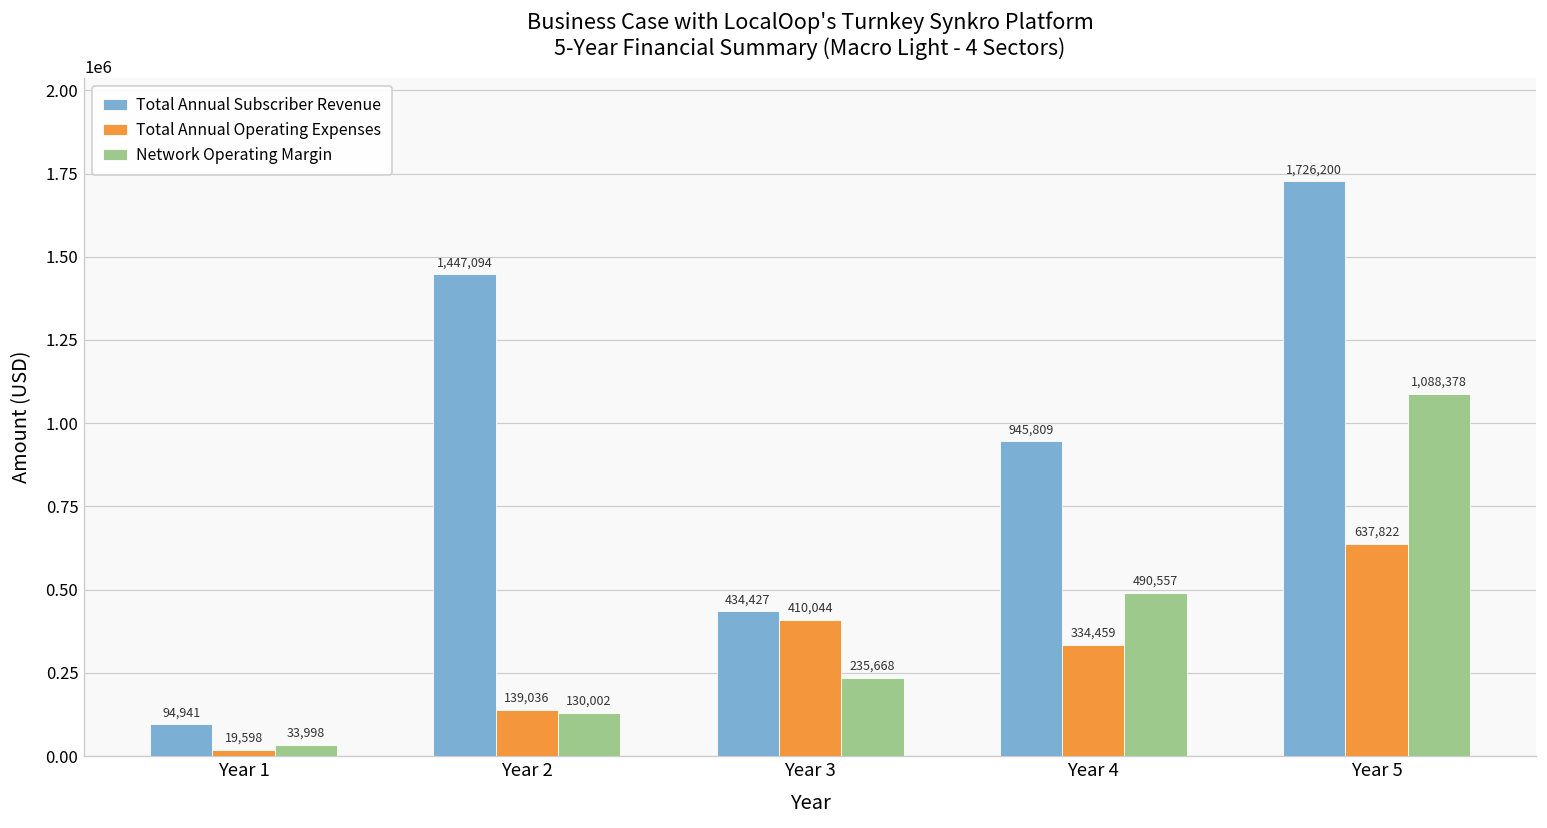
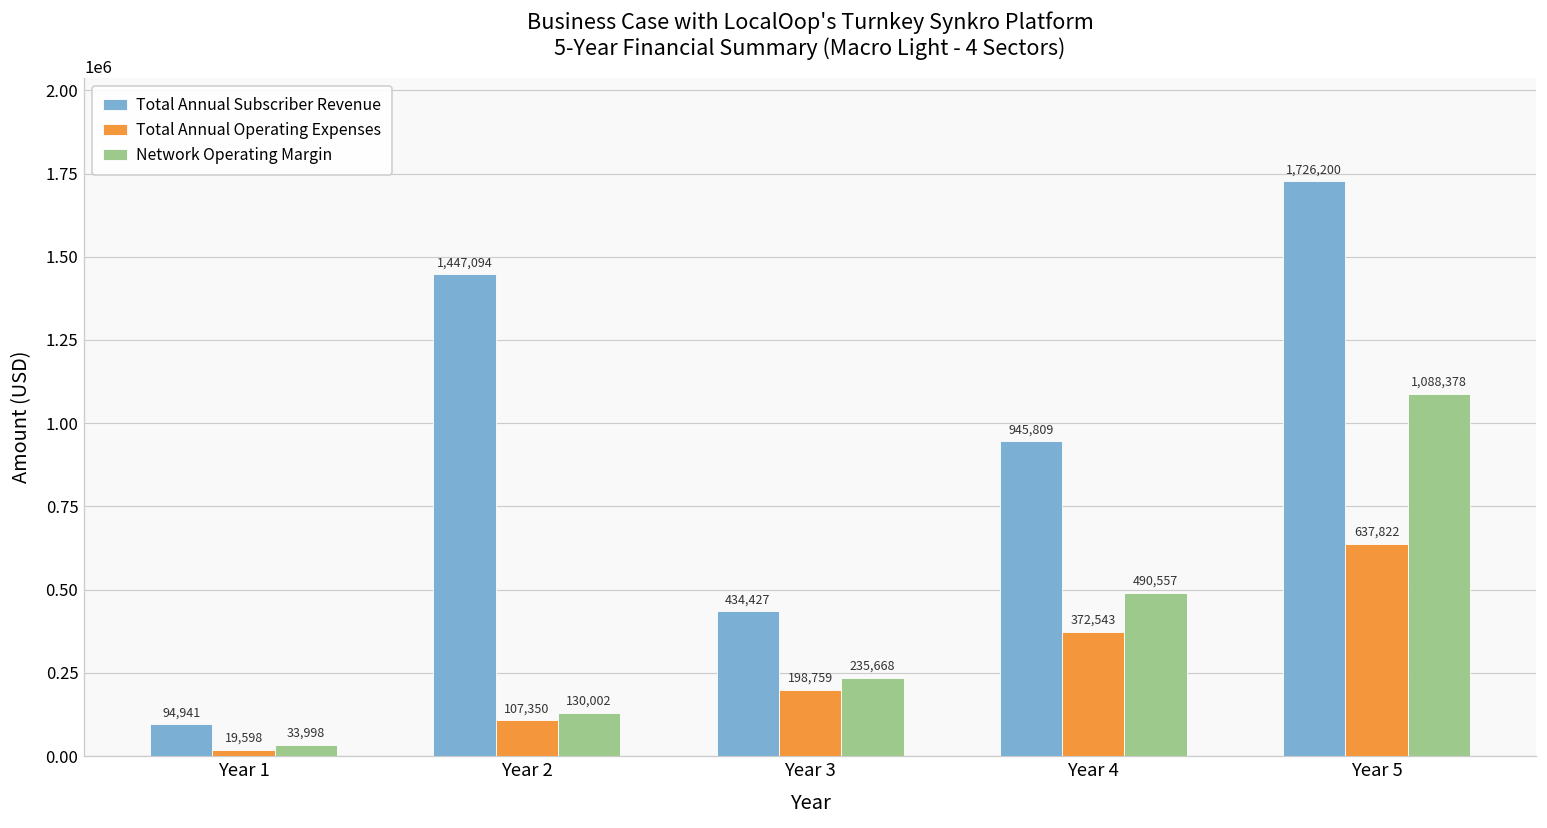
Total Annual Operating Expenses, Year 2: 139,036 -> 107,350
Total Annual Operating Expenses, Year 3: 410,044 -> 198,759
Total Annual Operating Expenses, Year 4: 334,459 -> 372,543
